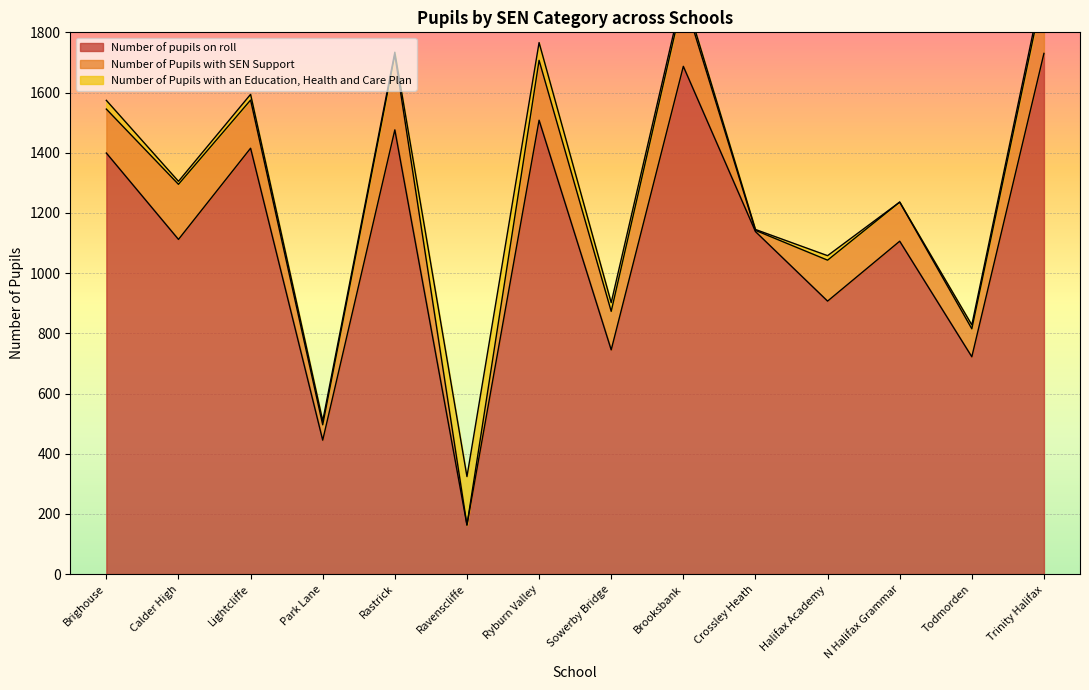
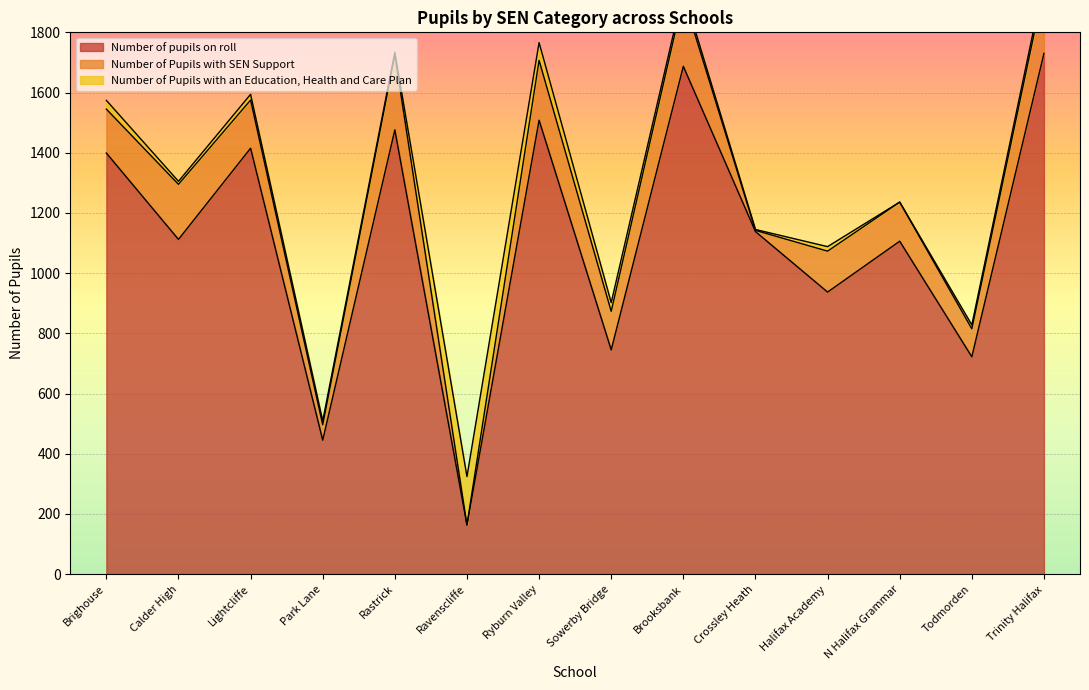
Number of pupils on roll, Halifax Academy: 910 -> 940
